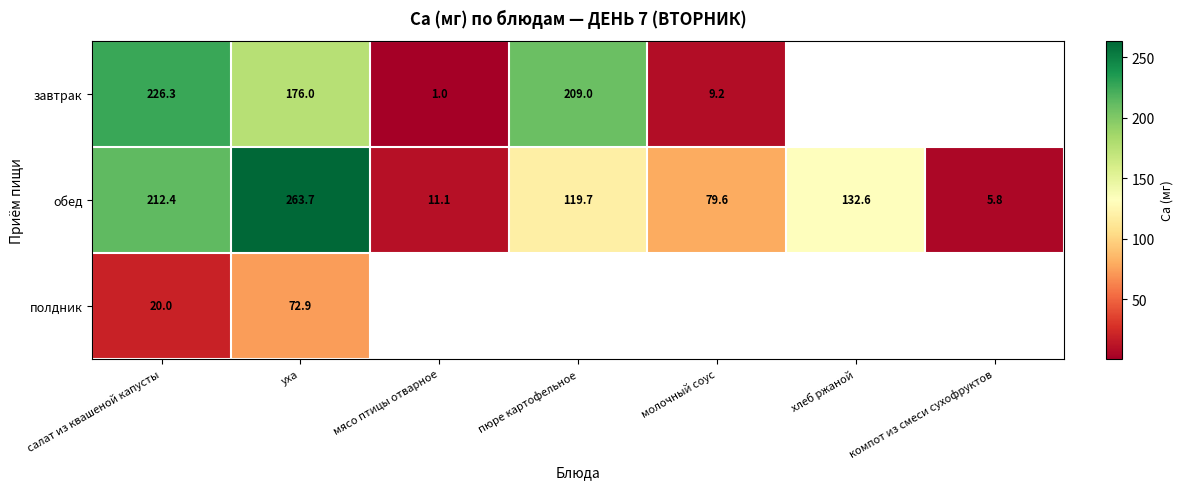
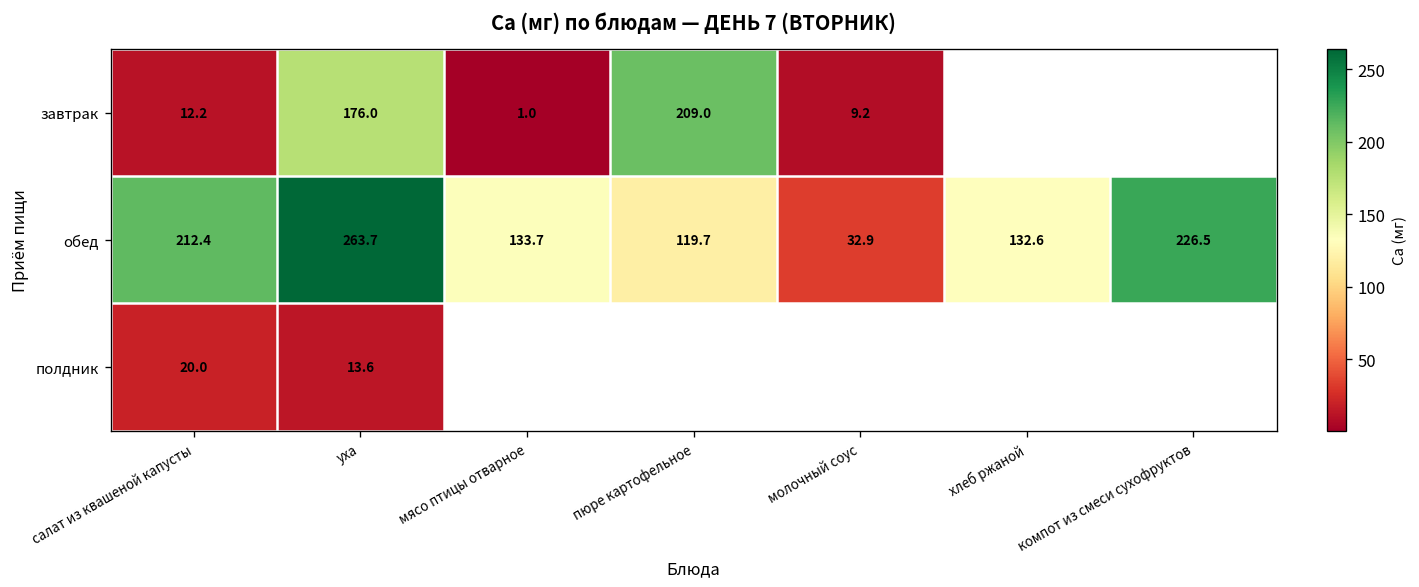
завтрак, салат из квашеной капусты: 226.3 -> 12.2
обед, мясо птицы отварное: 11.1 -> 133.7
обед, молочный соус: 79.6 -> 32.9
обед, компот из смеси сухофруктов: 5.8 -> 226.5
полдник, уха: 72.9 -> 13.6
